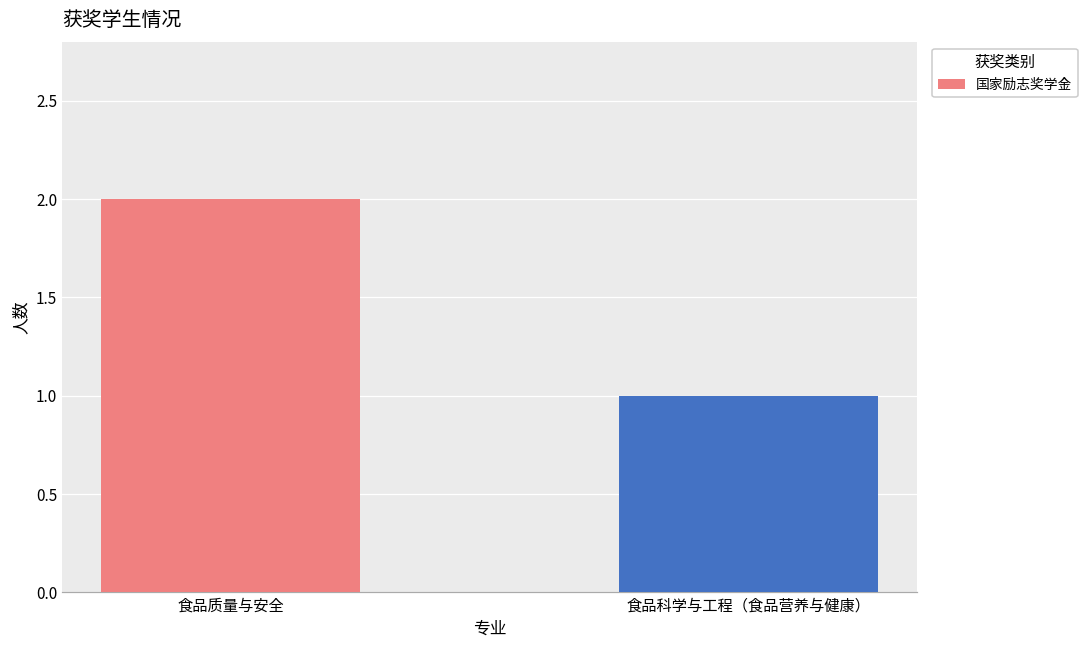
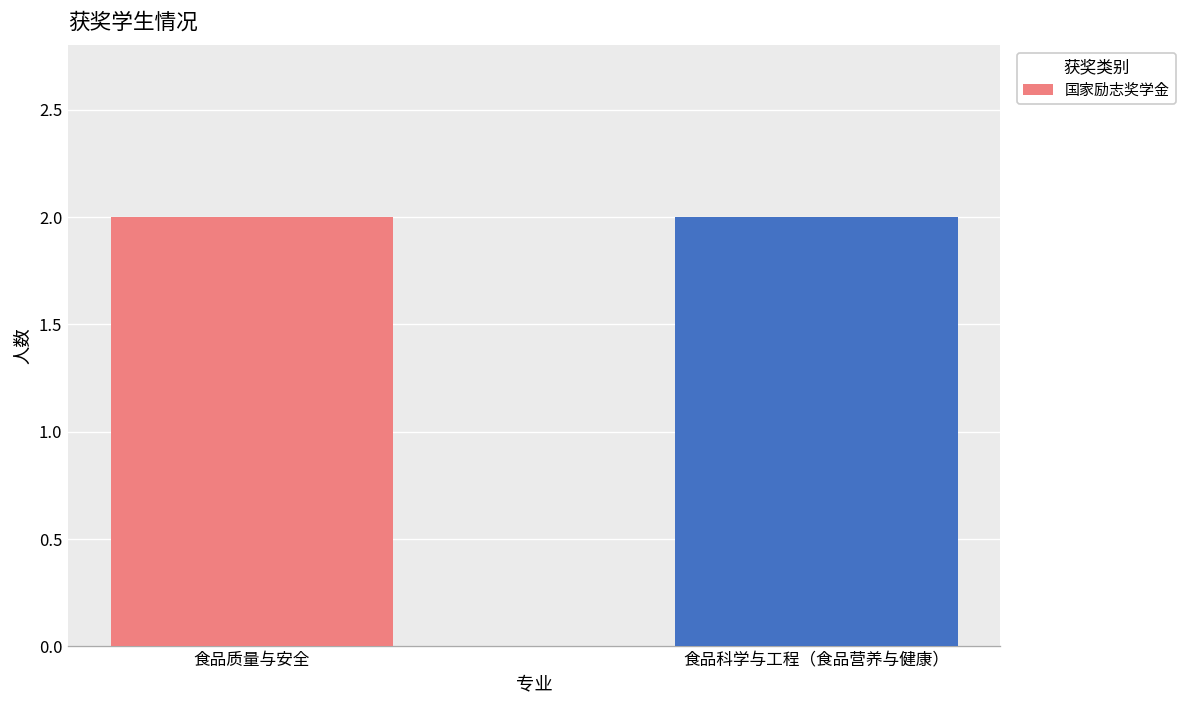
食品科学与工程（食品营养与健康）: 1 -> 2
